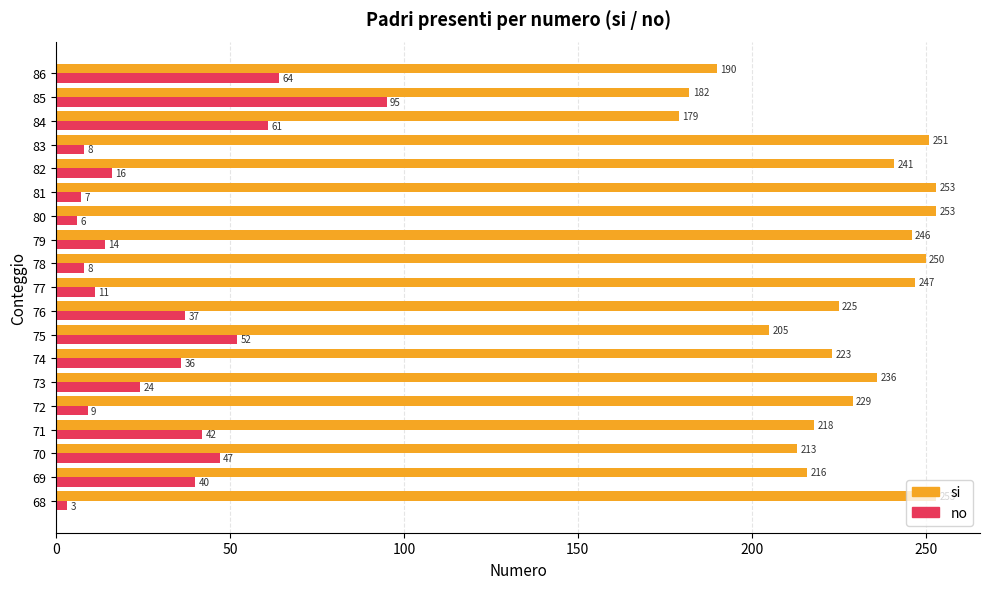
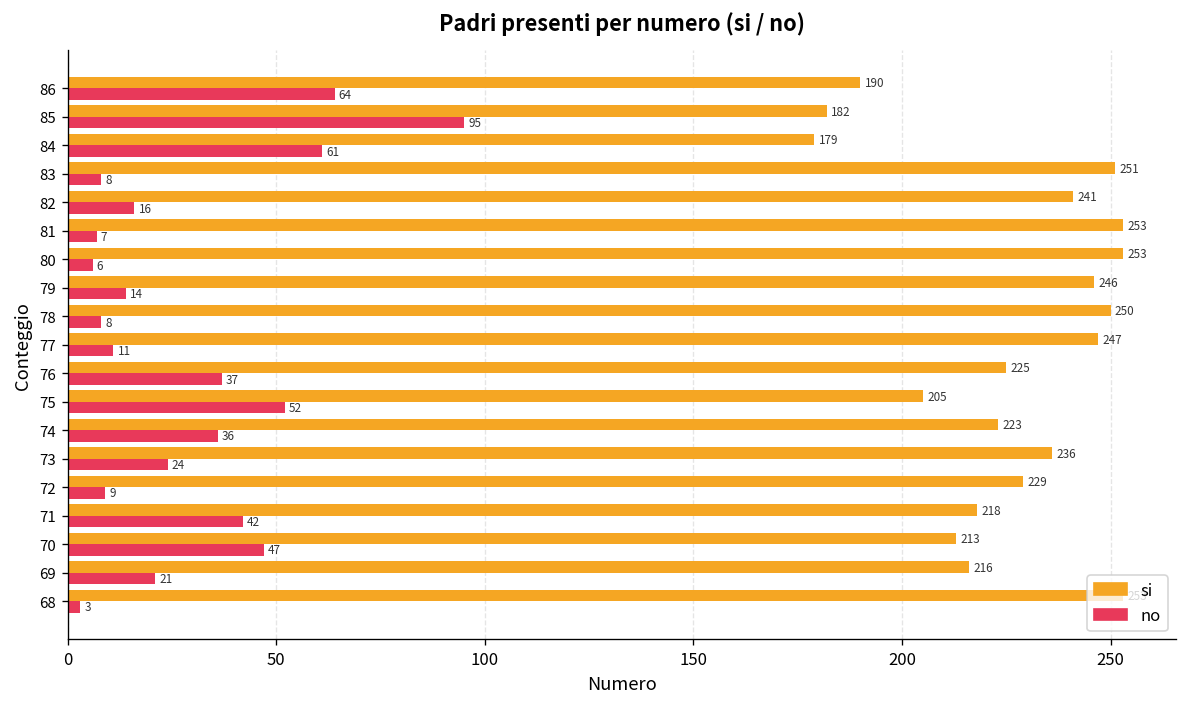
no, 69: 40 -> 21
